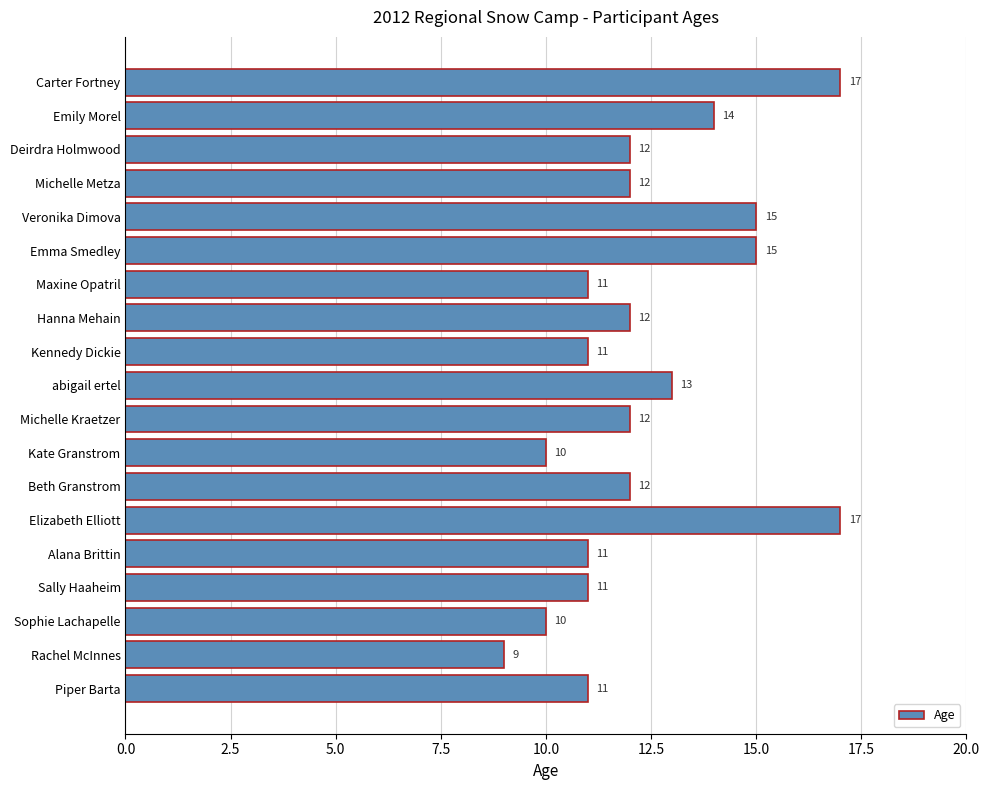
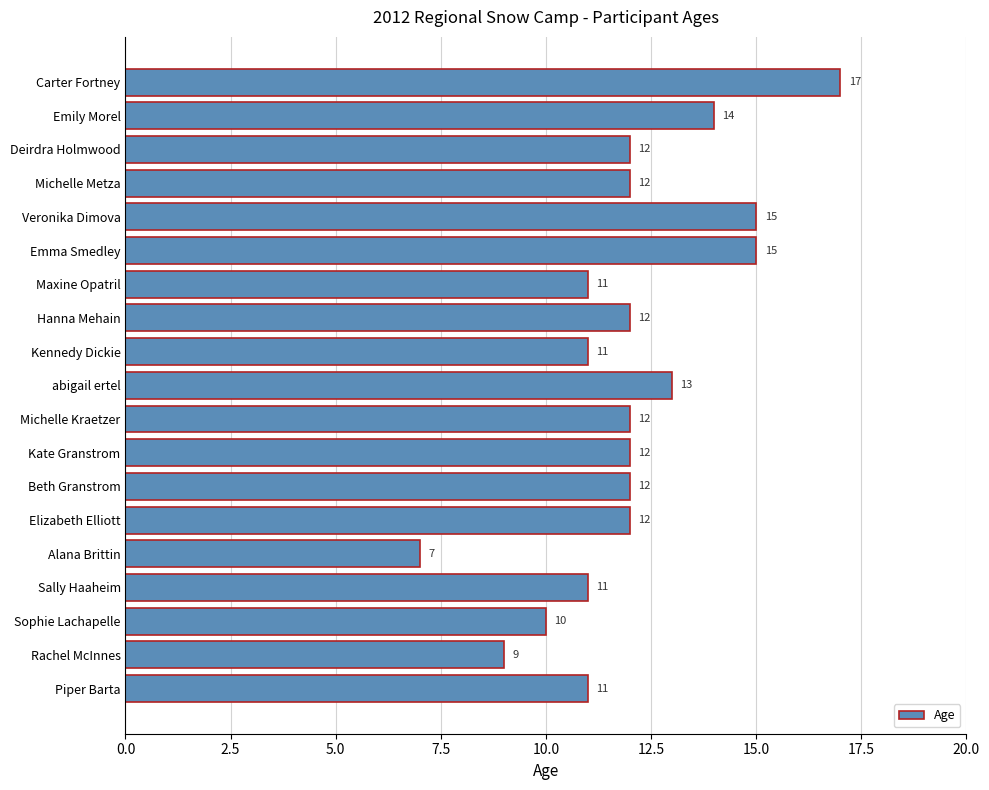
Kate Granstrom: 10 -> 12
Elizabeth Elliott: 17 -> 12
Alana Brittin: 11 -> 7
